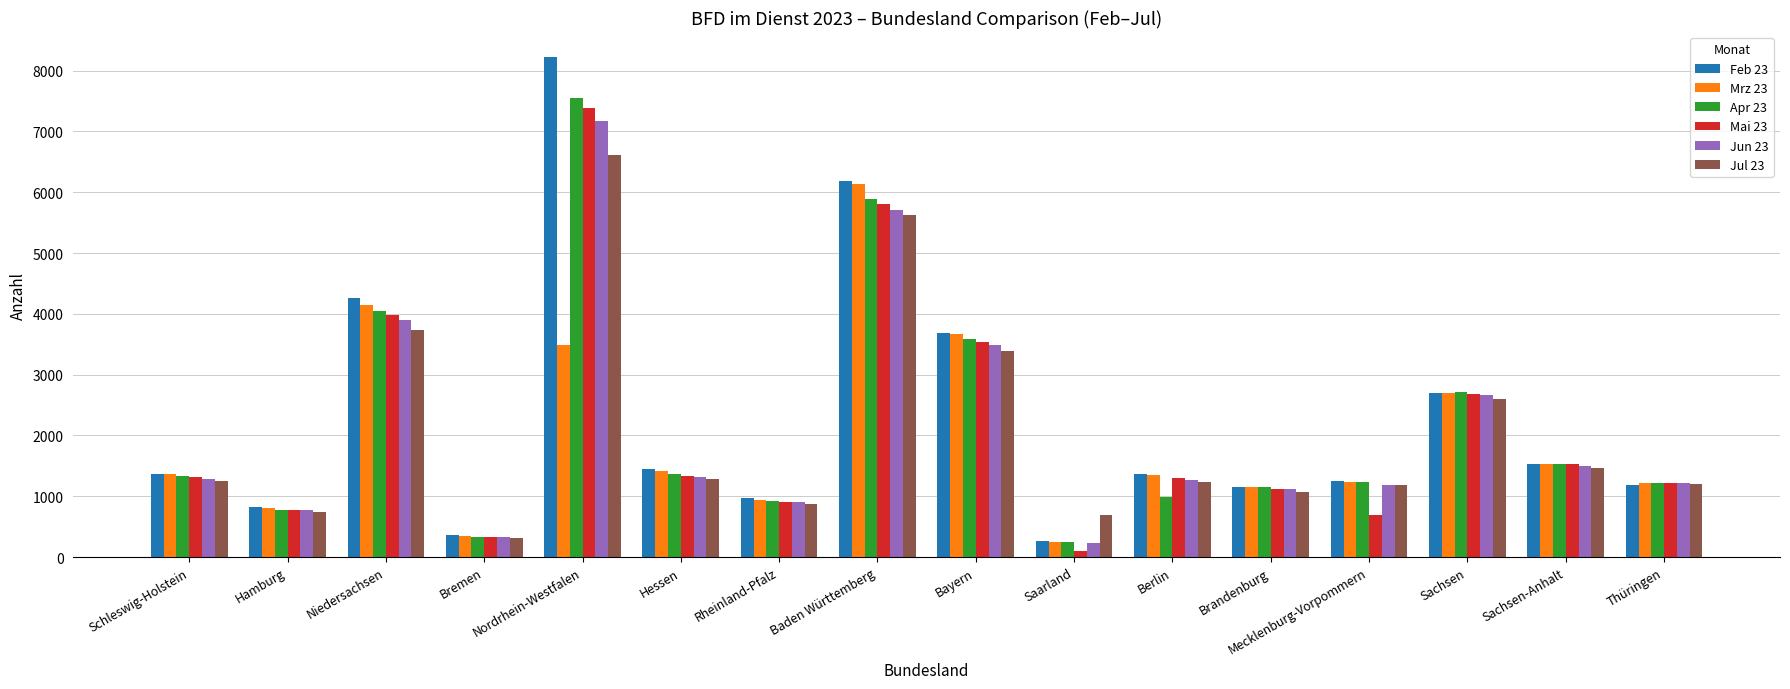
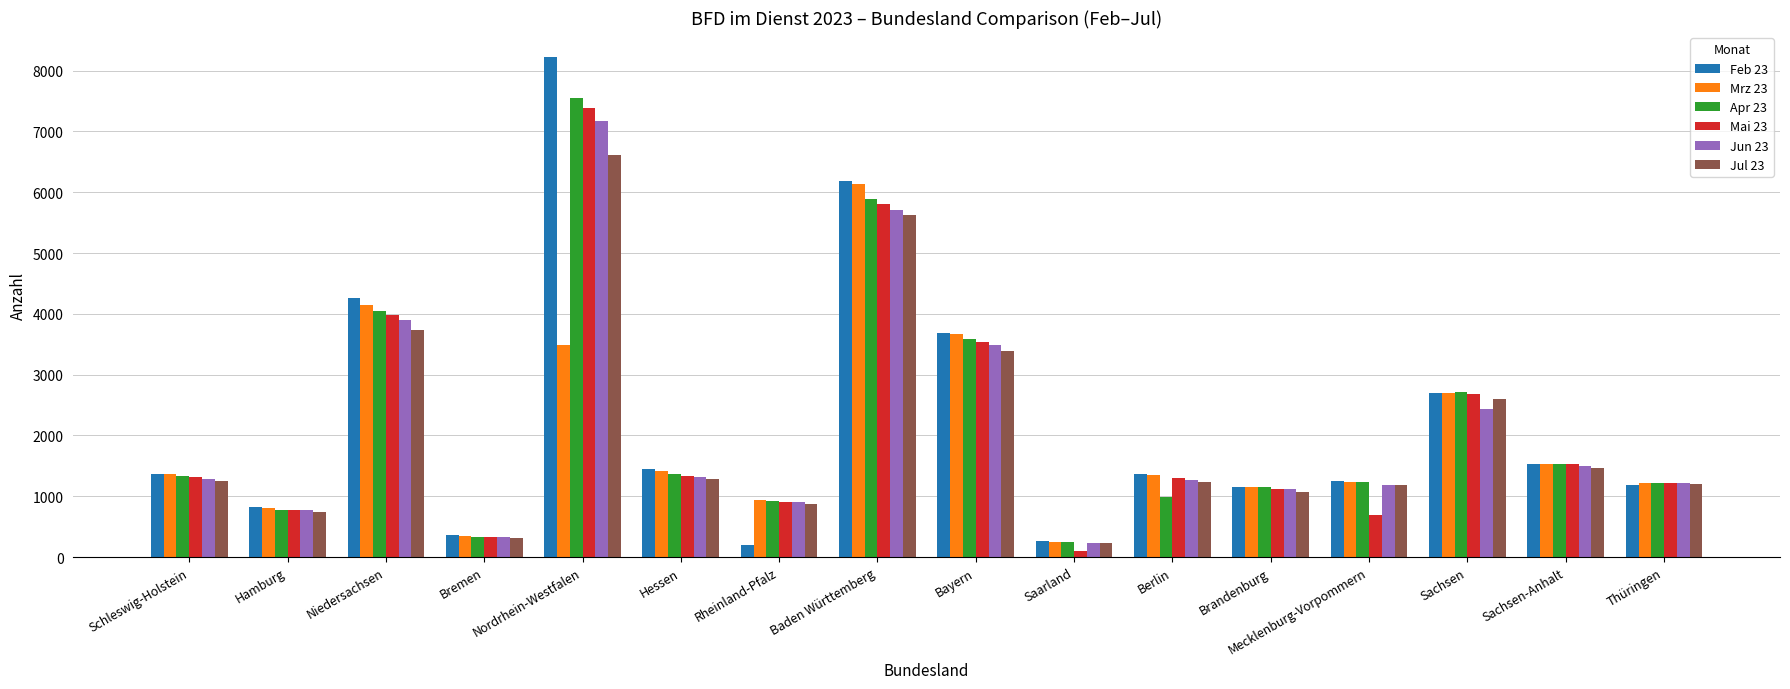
Feb 23, Rheinland-Pfalz: 1000 -> 200
Jul 23, Saarland: 700 -> 200
Jun 23, Sachsen: 2700 -> 2400
